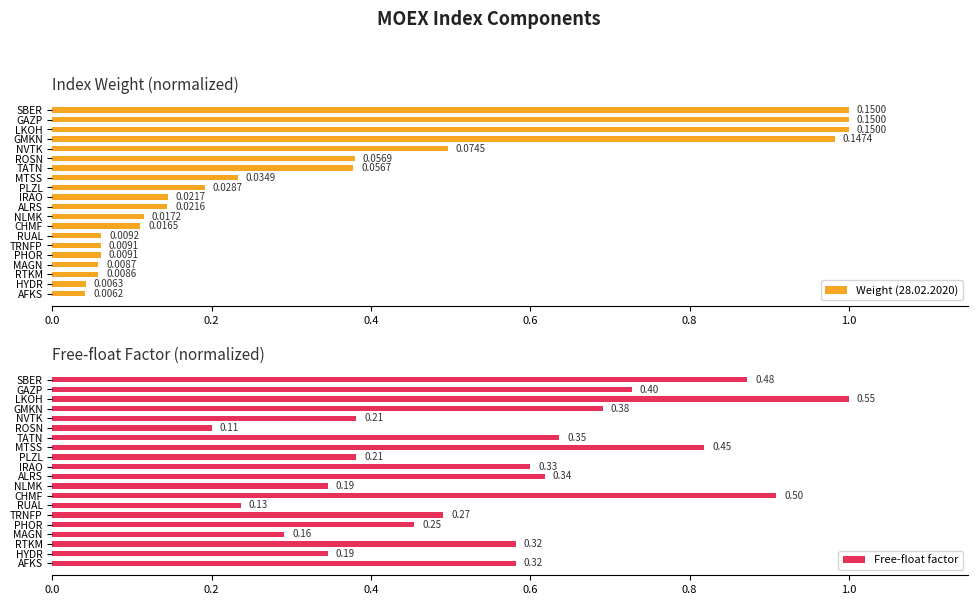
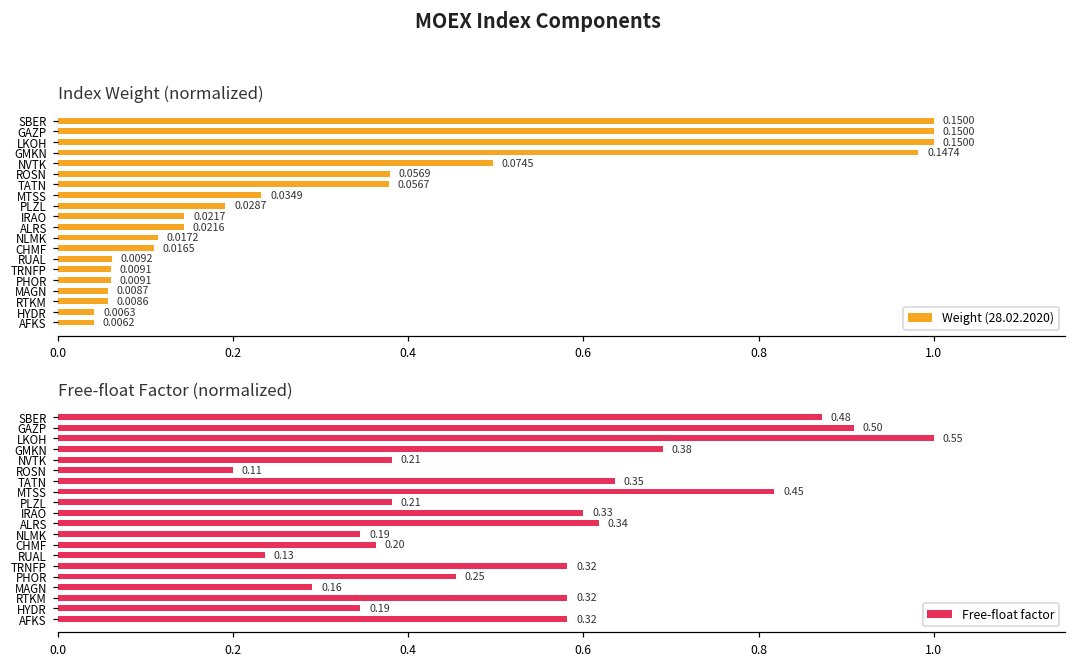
Free-float Factor (normalized), GAZP: 0.40 -> 0.50
Free-float Factor (normalized), CHMF: 0.50 -> 0.20
Free-float Factor (normalized), TRNFP: 0.27 -> 0.32
